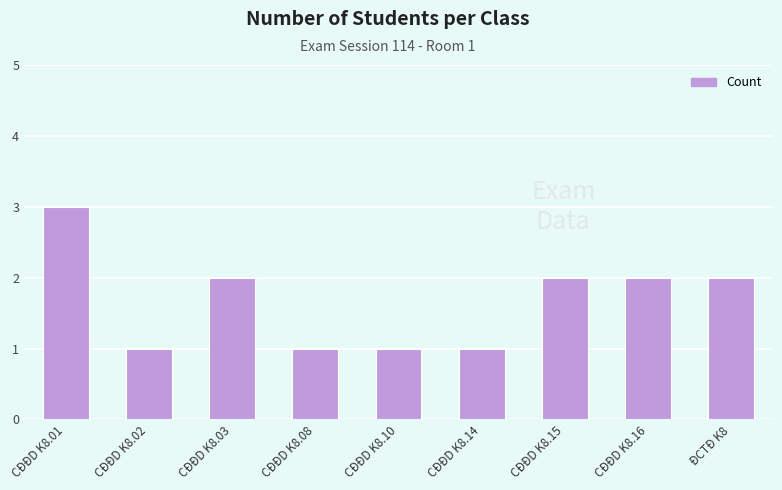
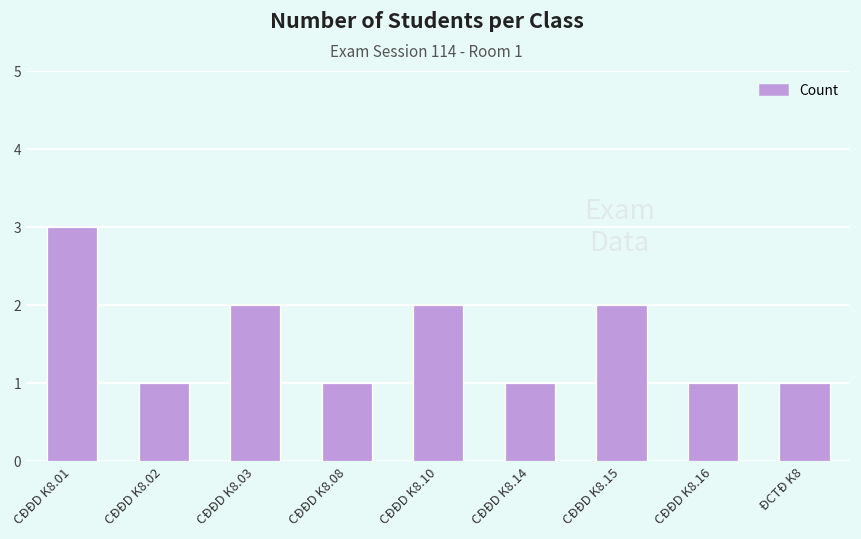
CĐĐD K8.10: 1 -> 2
CĐĐD K8.16: 2 -> 1
ĐCTĐ K8: 2 -> 1
